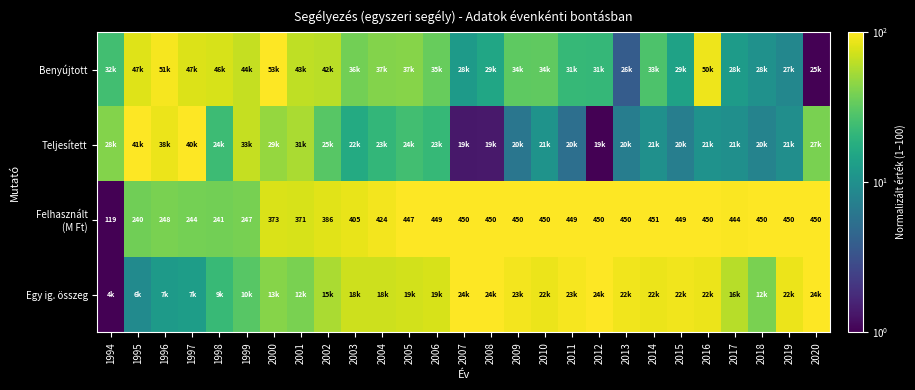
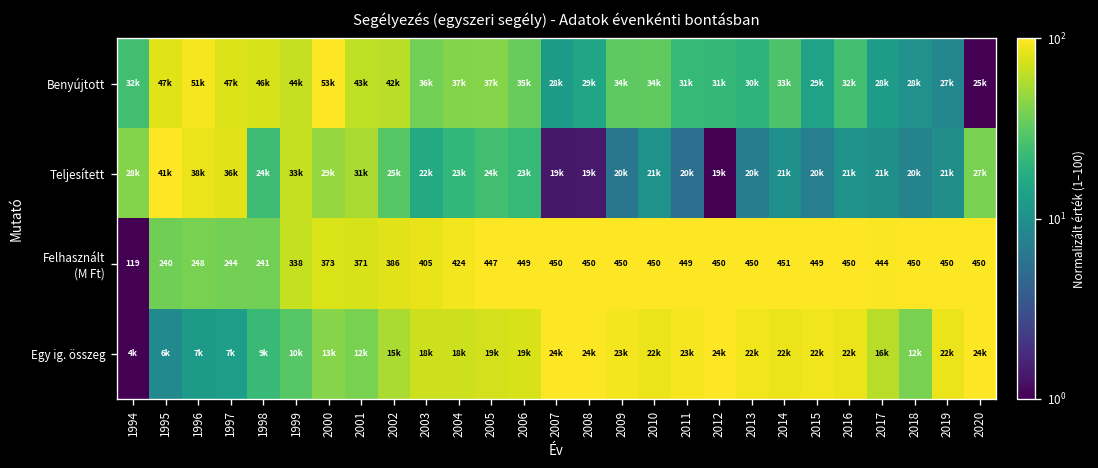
Benyújtott, 2013: 26k -> 30k
Benyújtott, 2016: 50k -> 32k
Teljesített, 1997: 40k -> 36k
Felhasznált (M Ft), 1999: 247 -> 338
